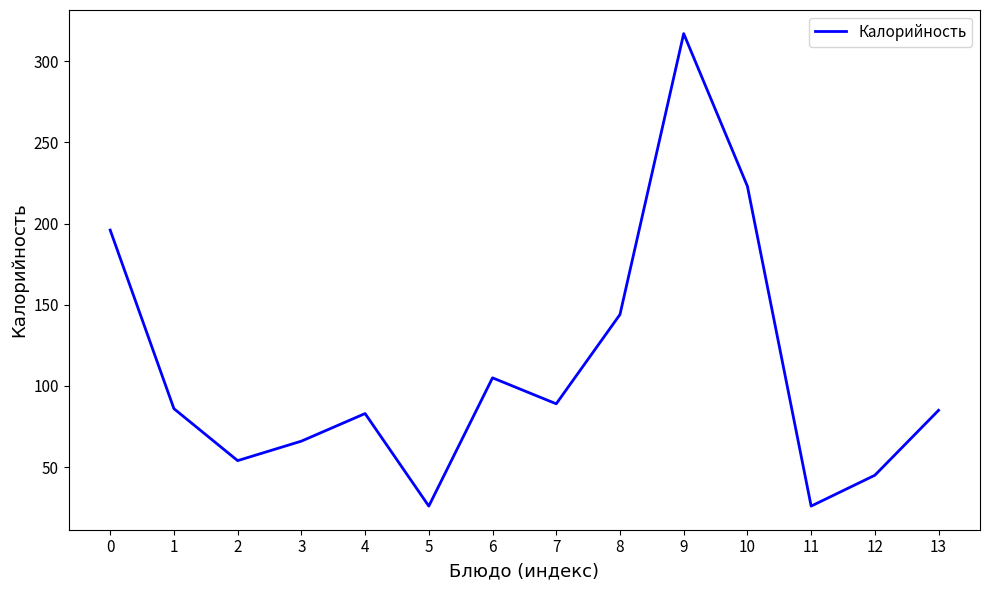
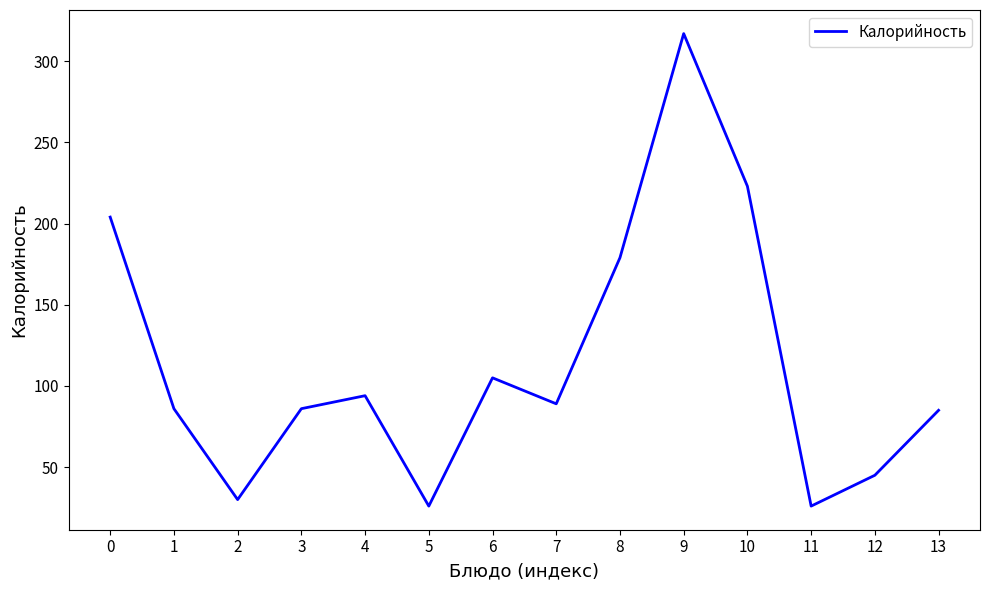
0: 196 -> 204
2: 54 -> 30
3: 66 -> 86
4: 83 -> 94
8: 144 -> 179
